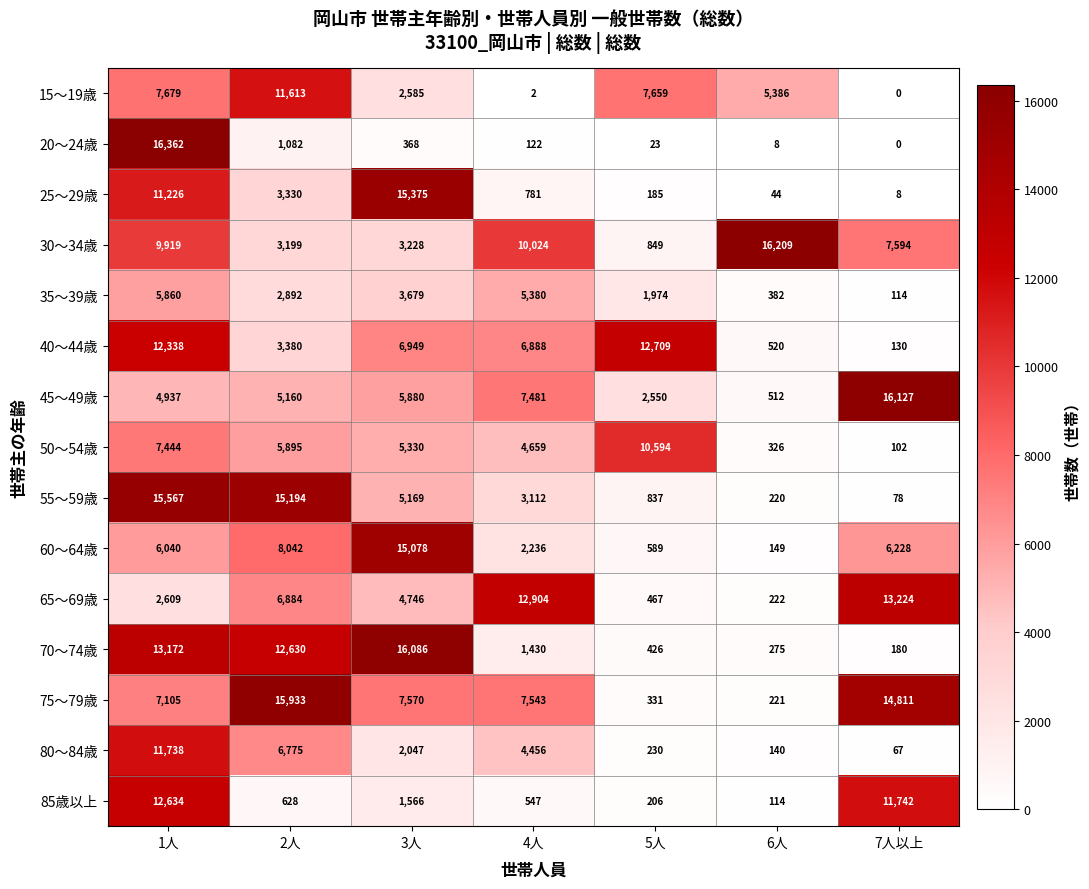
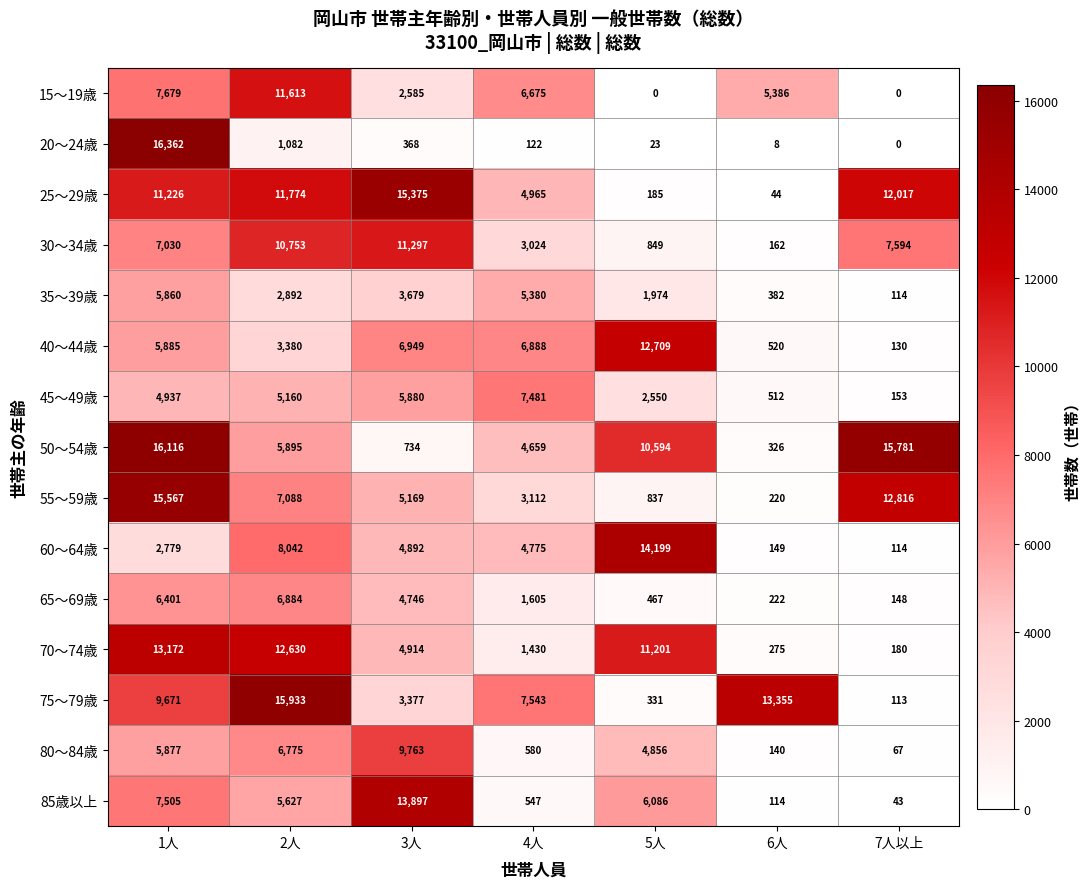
15～19歳, 4人: 2 -> 6,675
15～19歳, 5人: 7,659 -> 0
25～29歳, 2人: 3,330 -> 11,774
25～29歳, 4人: 781 -> 4,965
25～29歳, 7人以上: 8 -> 12,017
30～34歳, 1人: 9,919 -> 7,030
30～34歳, 2人: 3,199 -> 10,753
30～34歳, 3人: 3,228 -> 11,297
30～34歳, 4人: 10,024 -> 3,024
30～34歳, 6人: 16,209 -> 162
40～44歳, 1人: 12,338 -> 5,885
45～49歳, 7人以上: 16,127 -> 153
50～54歳, 1人: 7,444 -> 16,116
50～54歳, 3人: 5,330 -> 734
50～54歳, 7人以上: 102 -> 15,781
55～59歳, 2人: 15,194 -> 7,088
55～59歳, 7人以上: 78 -> 12,816
60～64歳, 1人: 6,040 -> 2,779
60～64歳, 3人: 15,078 -> 4,892
60～64歳, 4人: 2,236 -> 4,775
60～64歳, 5人: 589 -> 14,199
60～64歳, 7人以上: 6,228 -> 114
65～69歳, 1人: 2,609 -> 6,401
65～69歳, 4人: 12,904 -> 1,605
65～69歳, 7人以上: 13,224 -> 148
70～74歳, 3人: 16,086 -> 4,914
70～74歳, 5人: 426 -> 11,201
75～79歳, 1人: 7,105 -> 9,671
75～79歳, 3人: 7,570 -> 3,377
75～79歳, 6人: 221 -> 13,355
75～79歳, 7人以上: 14,811 -> 113
80～84歳, 1人: 11,738 -> 5,877
80～84歳, 3人: 2,047 -> 9,763
80～84歳, 4人: 4,456 -> 580
80～84歳, 5人: 230 -> 4,856
85歳以上, 1人: 12,634 -> 7,505
85歳以上, 2人: 628 -> 5,627
85歳以上, 3人: 1,566 -> 13,897
85歳以上, 5人: 206 -> 6,086
85歳以上, 7人以上: 11,742 -> 43
